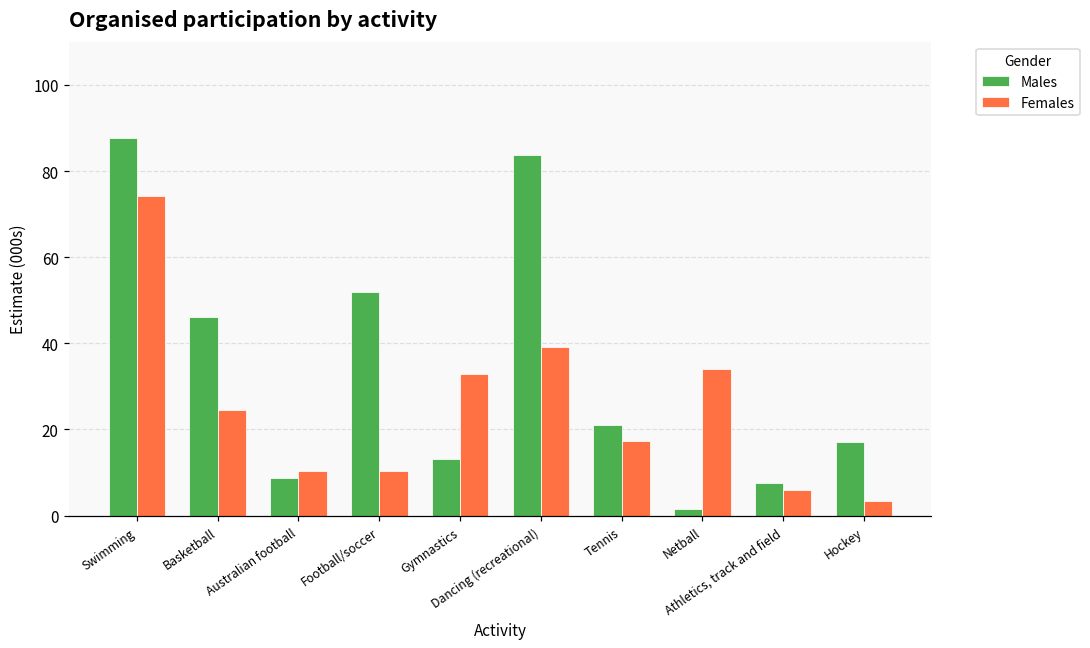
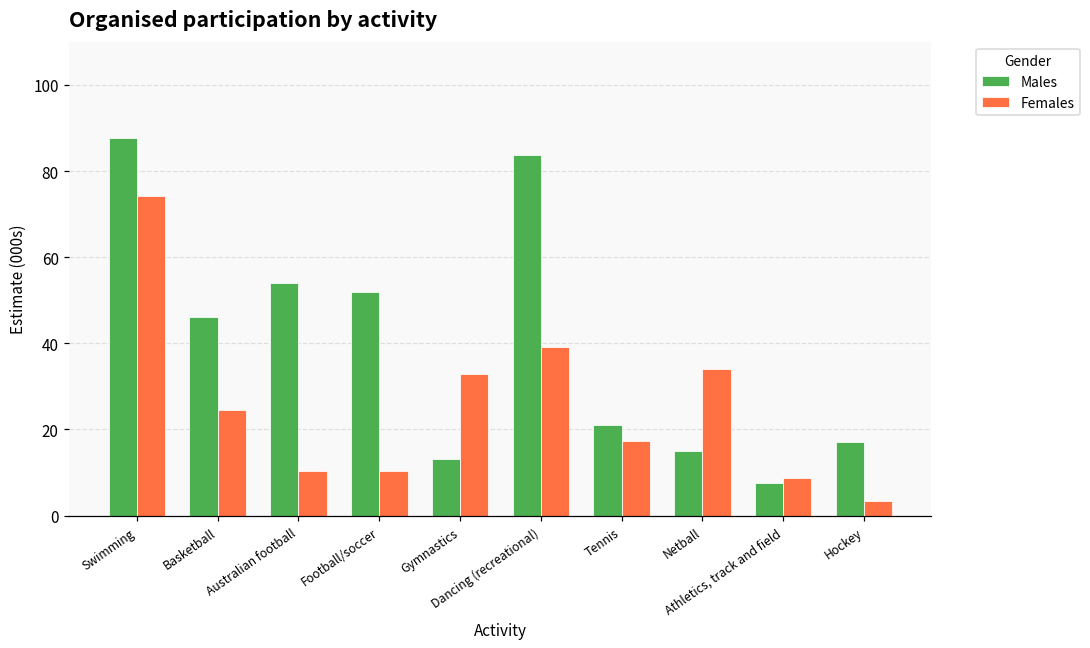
Males, Australian football: 9 -> 54
Males, Netball: 2 -> 15
Females, Athletics, track and field: 6 -> 9
